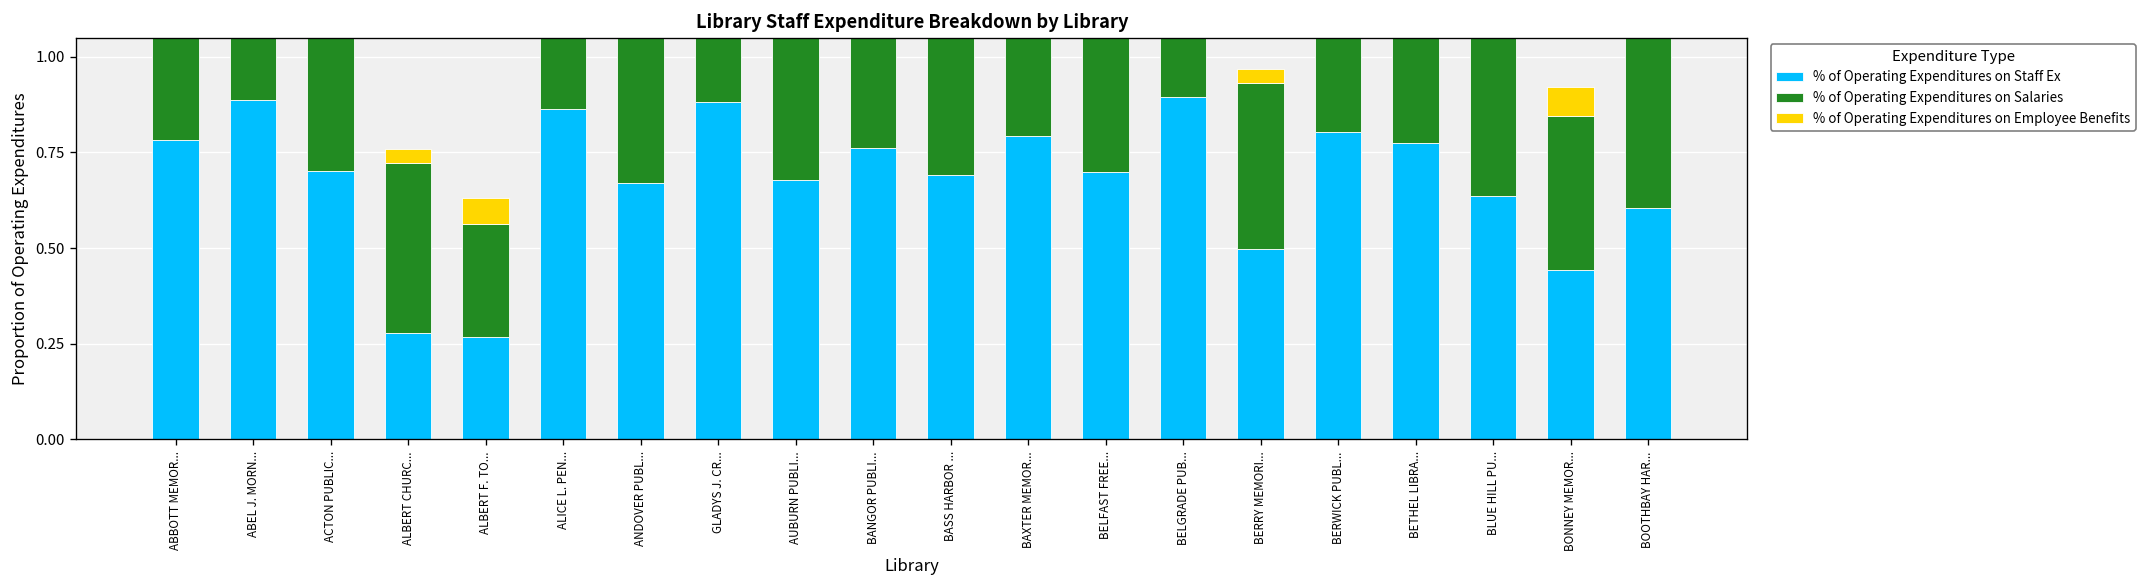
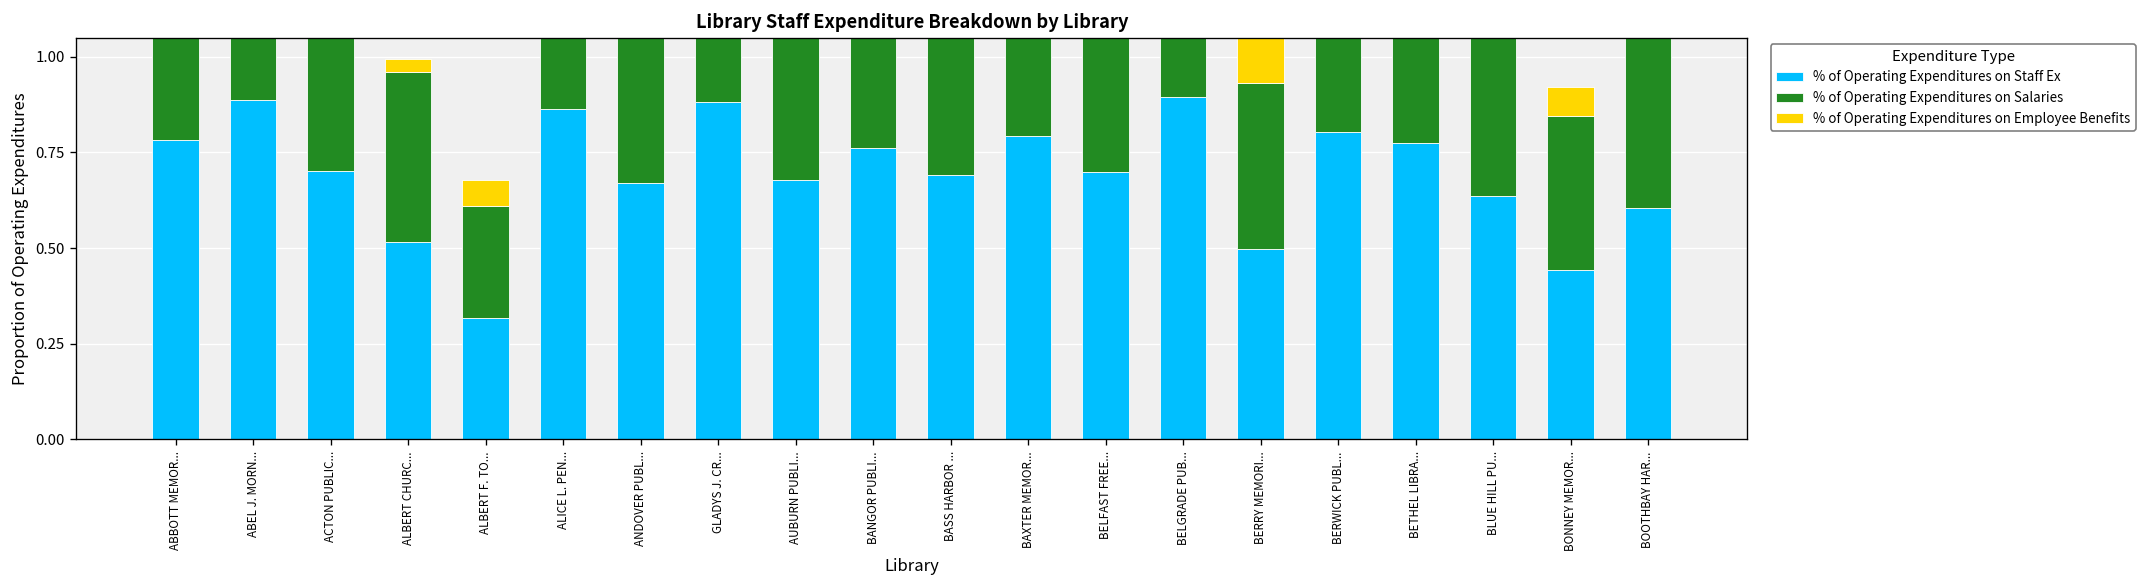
% of Operating Expenditures on Staff Ex, ALBERT CHURC...: 0.28 -> 0.52
% of Operating Expenditures on Staff Ex, ALBERT F. TO...: 0.27 -> 0.32
% of Operating Expenditures on Employee Benefits, BERRY MEMORI...: 0.03 -> 0.12
